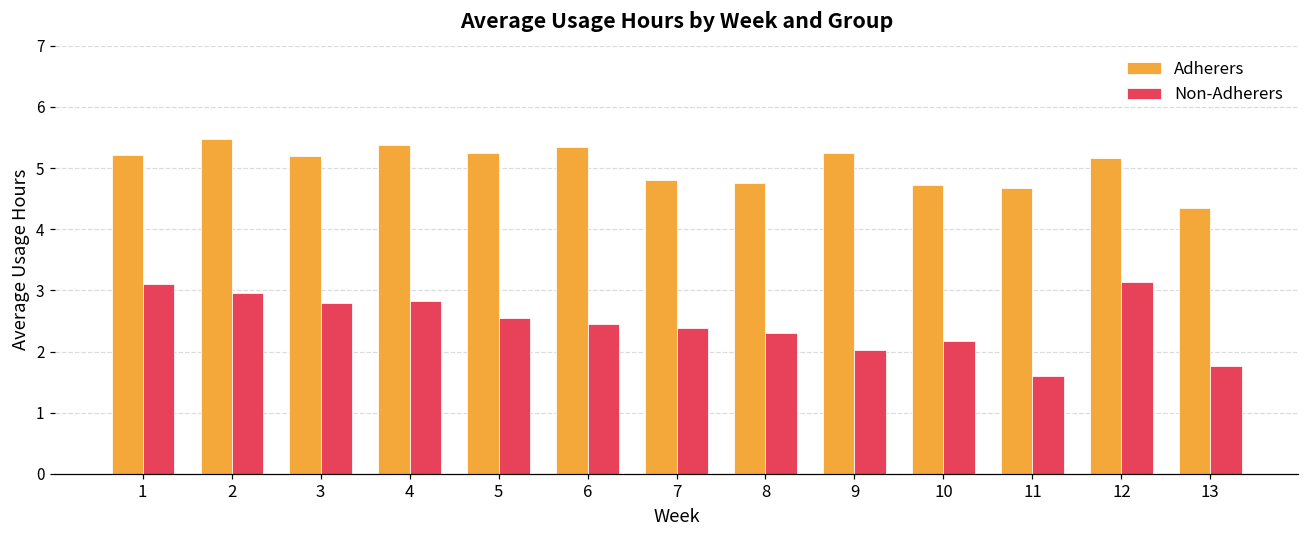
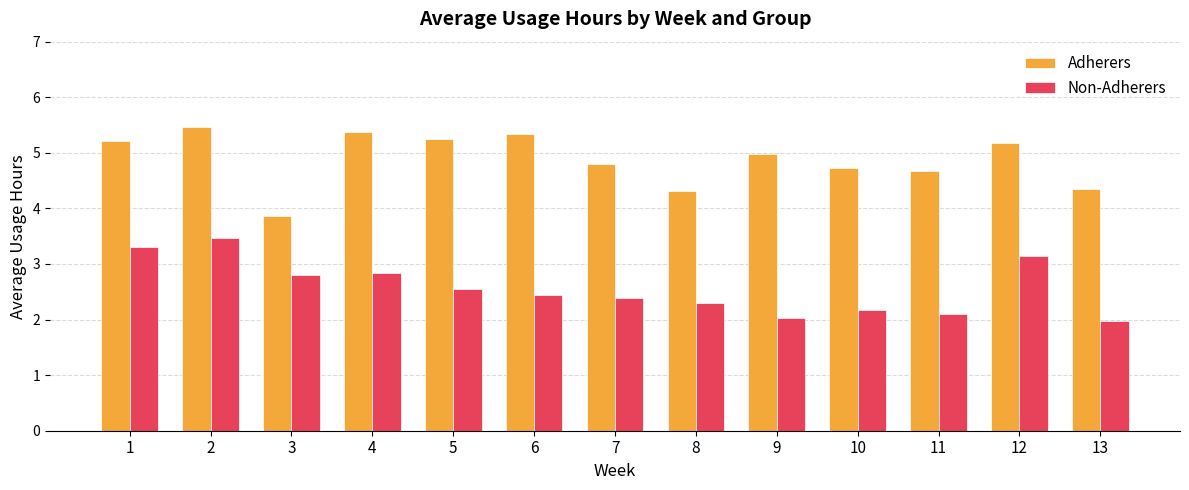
Non-Adherers, 1: 3.1 -> 3.3
Non-Adherers, 2: 3.0 -> 3.5
Adherers, 3: 5.2 -> 3.9
Adherers, 8: 4.8 -> 4.3
Adherers, 9: 5.2 -> 5.0
Non-Adherers, 11: 1.6 -> 2.1
Non-Adherers, 13: 1.8 -> 2.0
